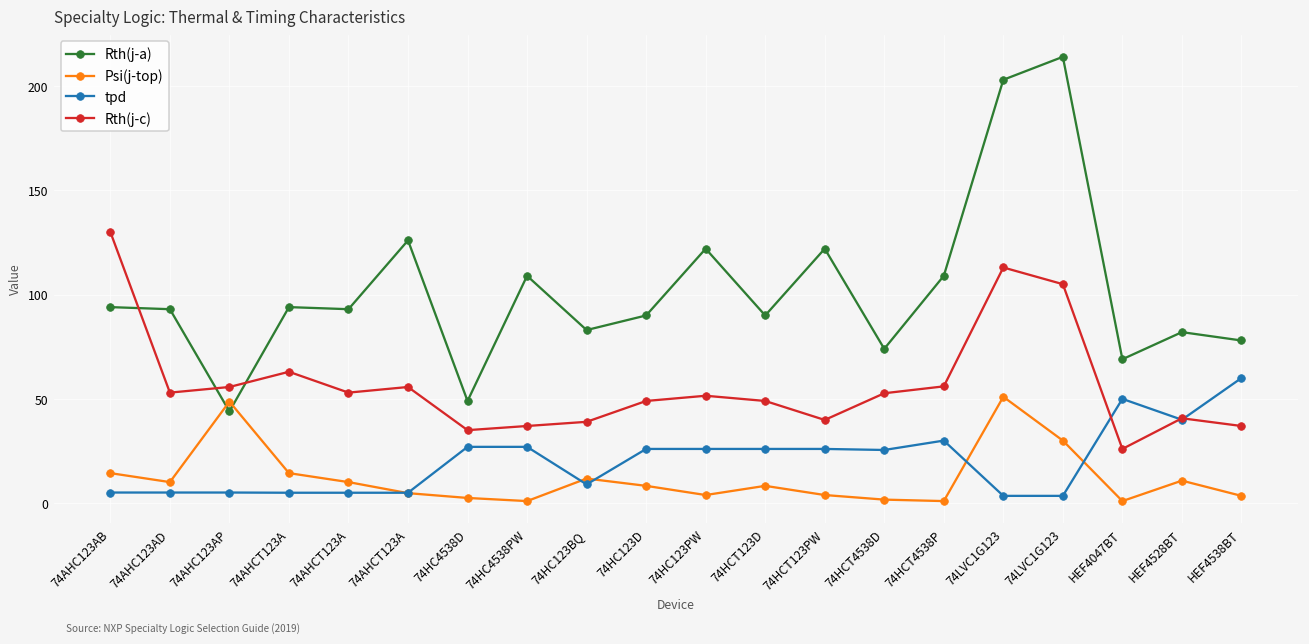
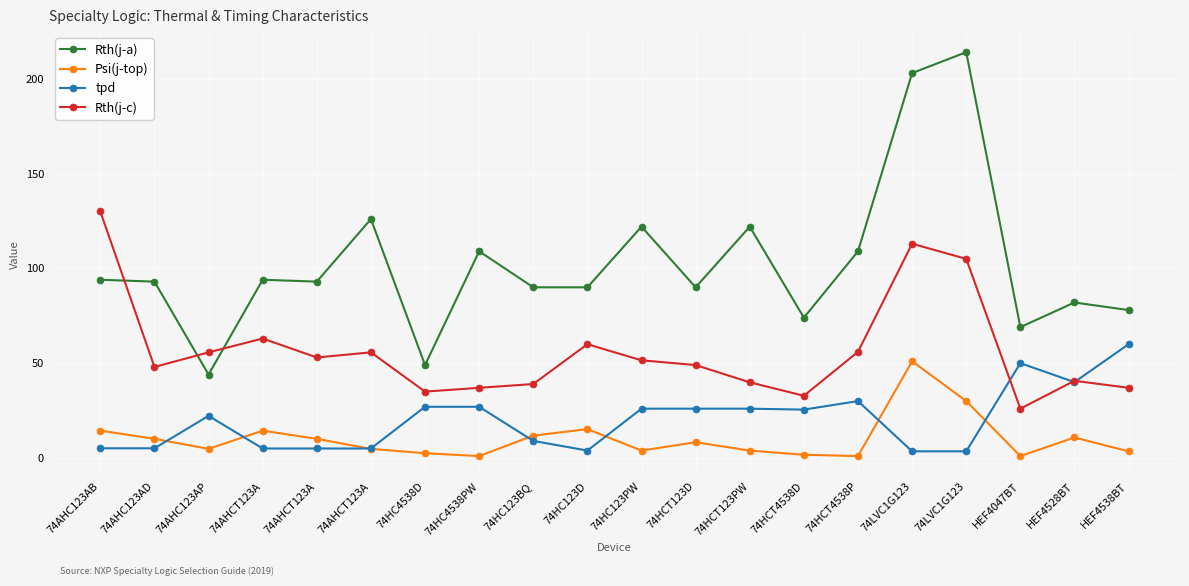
Rth(j-c), 74AHC123AD: 53 -> 48
Psi(j-top), 74AHC123AP: 49 -> 5
tpd, 74AHC123AP: 5 -> 22
Rth(j-a), 74HC123BQ: 83 -> 90
Psi(j-top), 74HC123D: 8 -> 15
tpd, 74HC123D: 26 -> 4
Rth(j-c), 74HC123D: 49 -> 60
Rth(j-c), 74HCT4538D: 53 -> 33
